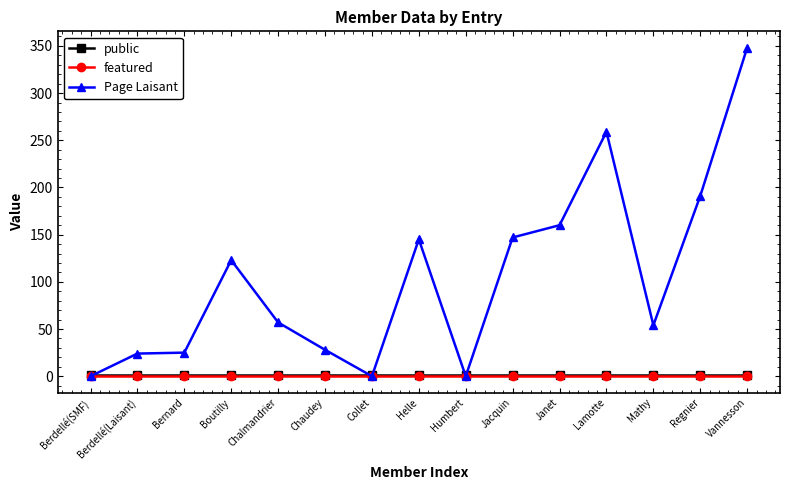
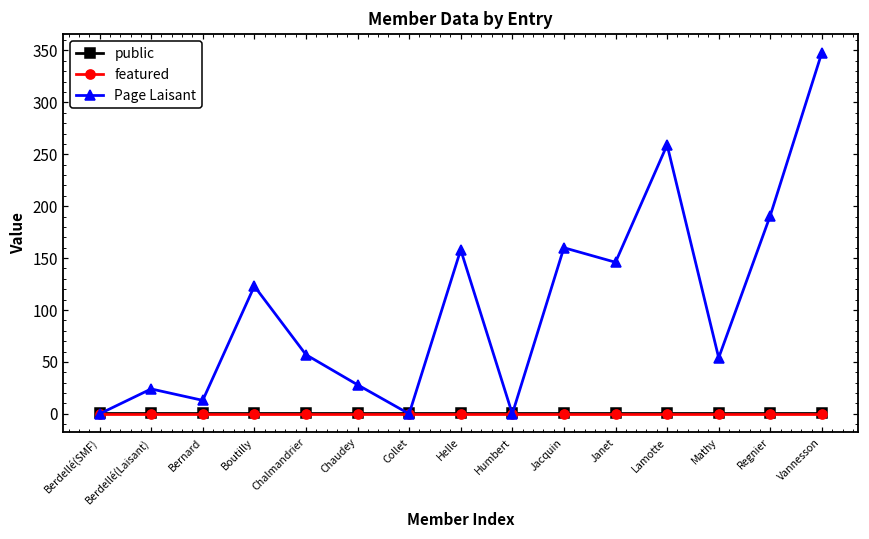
Page Laisant, Bernard: 30 -> 10
Page Laisant, Helle: 150 -> 160
Page Laisant, Jacquin: 150 -> 160
Page Laisant, Janet: 160 -> 150
